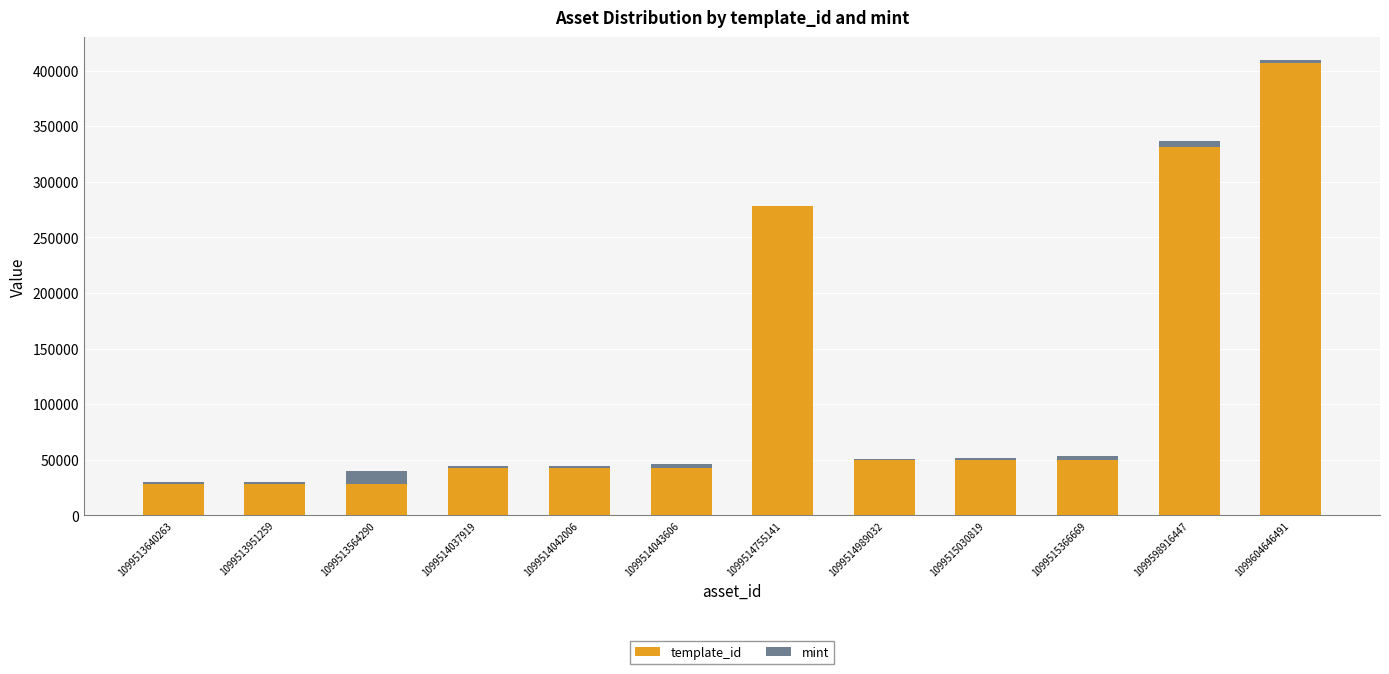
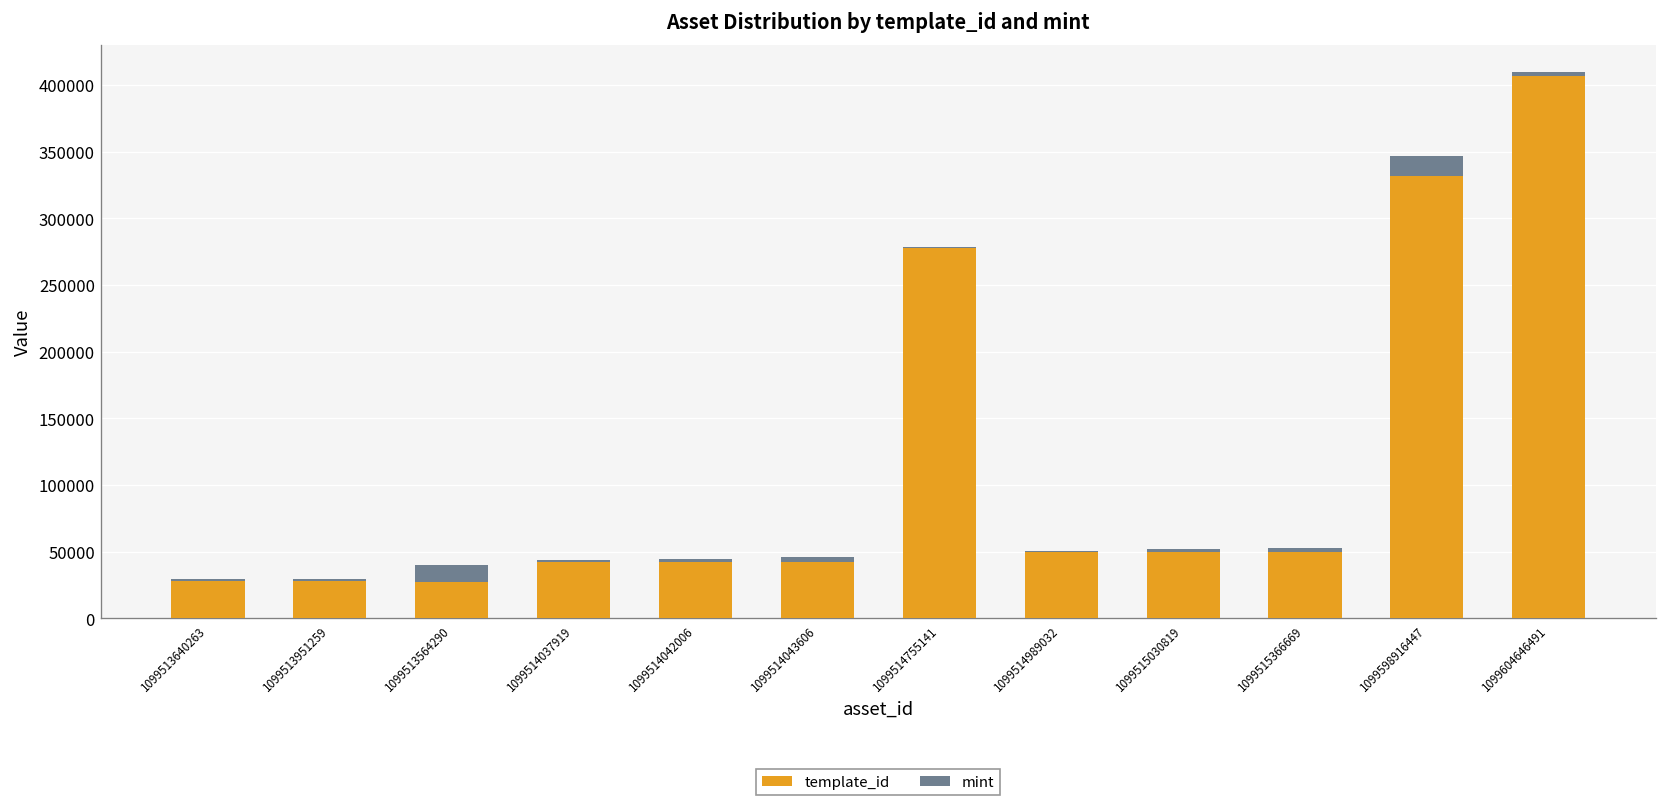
mint, 1099598916447: 5000 -> 15000
